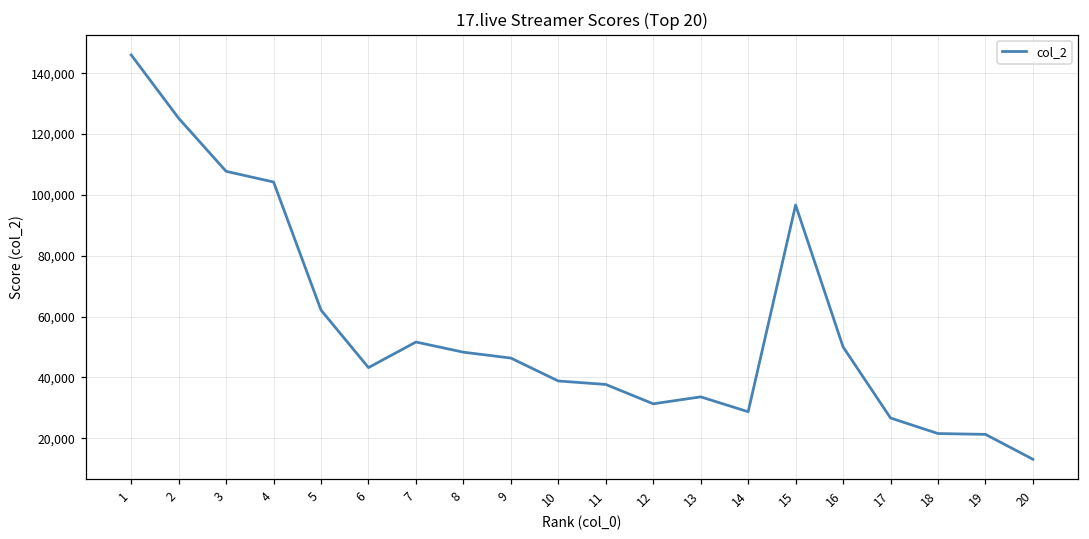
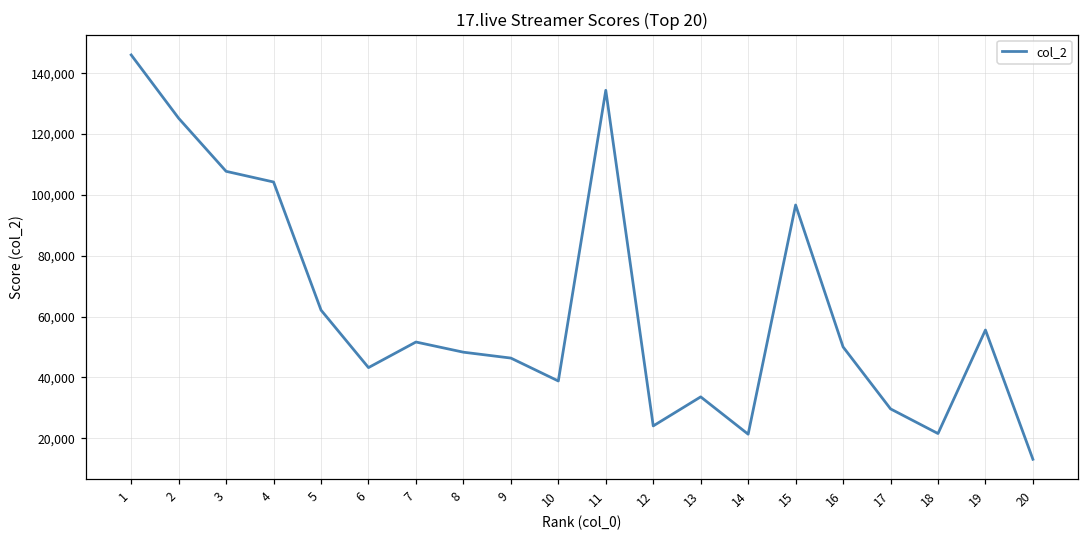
11: 38,000 -> 134,000
12: 31,000 -> 24,000
14: 29,000 -> 21,000
17: 27,000 -> 30,000
19: 21,000 -> 56,000
